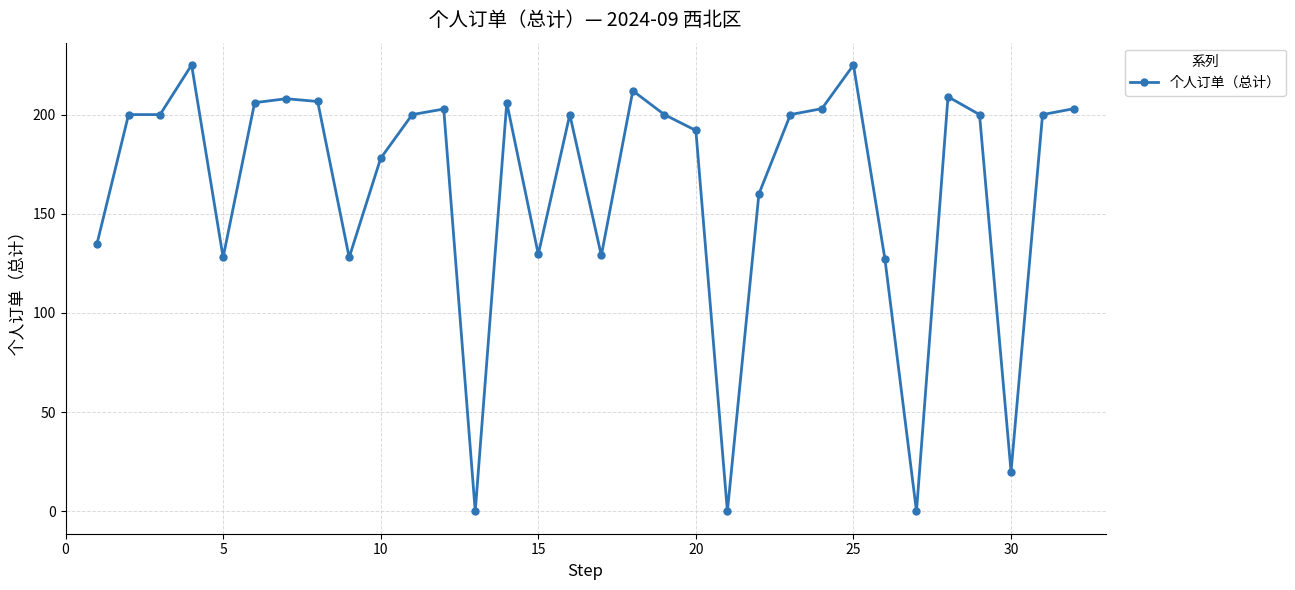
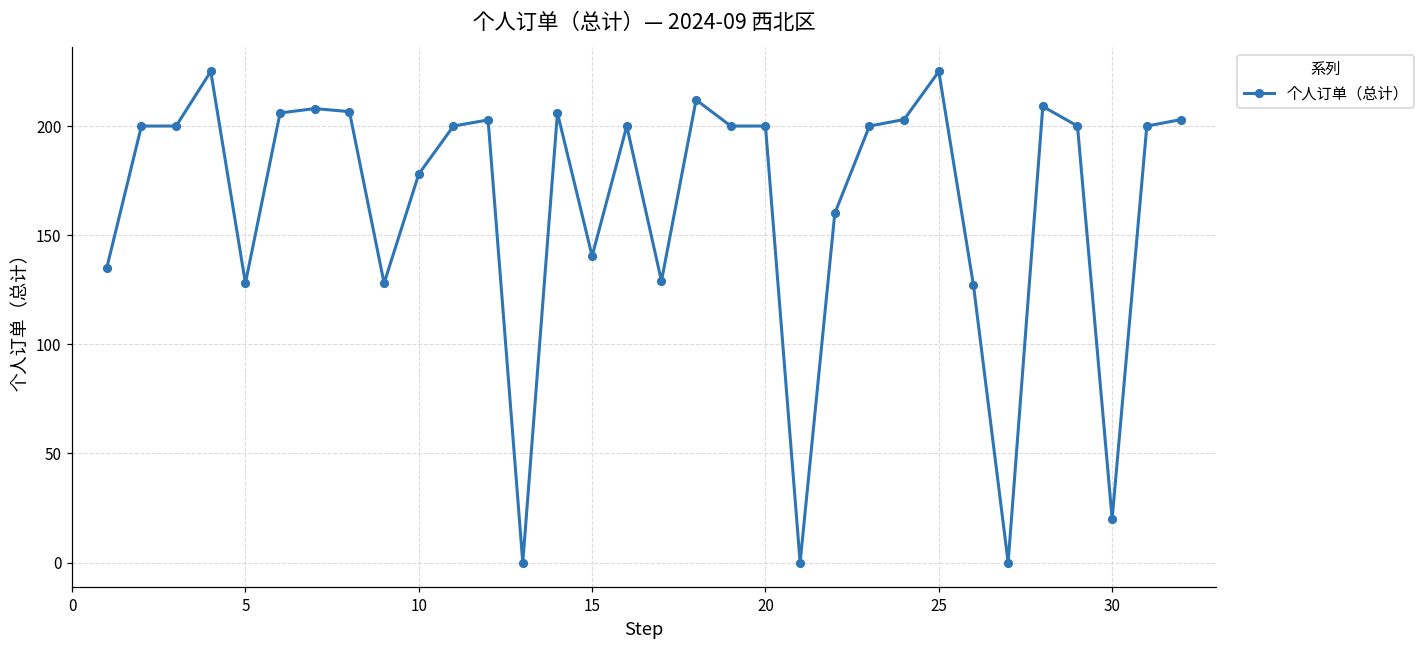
15: 130 -> 140
20: 192 -> 200
